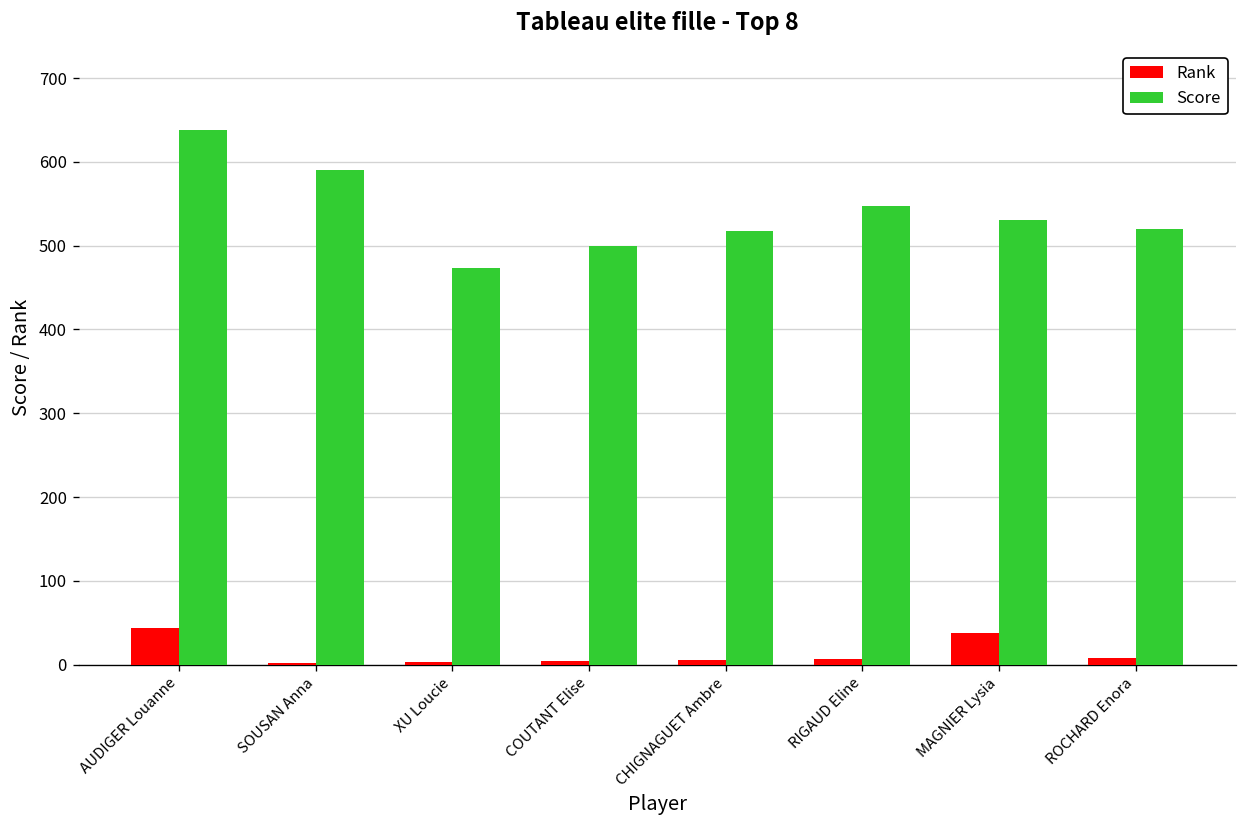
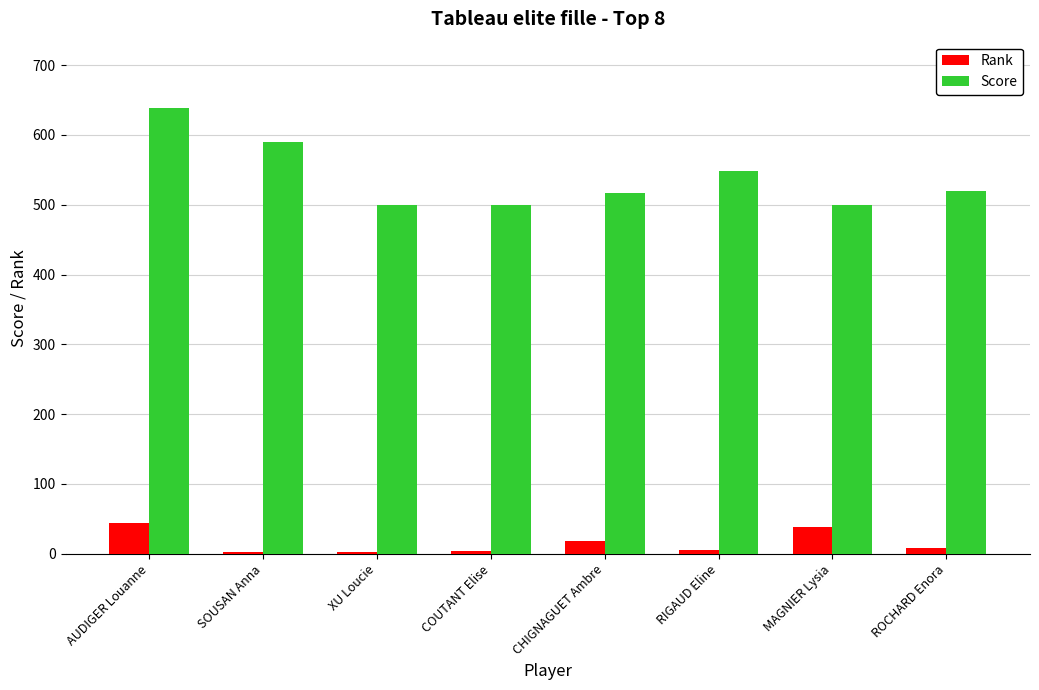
Score, XU Loucie: 470 -> 500
Rank, CHIGNAGUET Ambre: 10 -> 20
Score, MAGNIER Lysia: 530 -> 500
